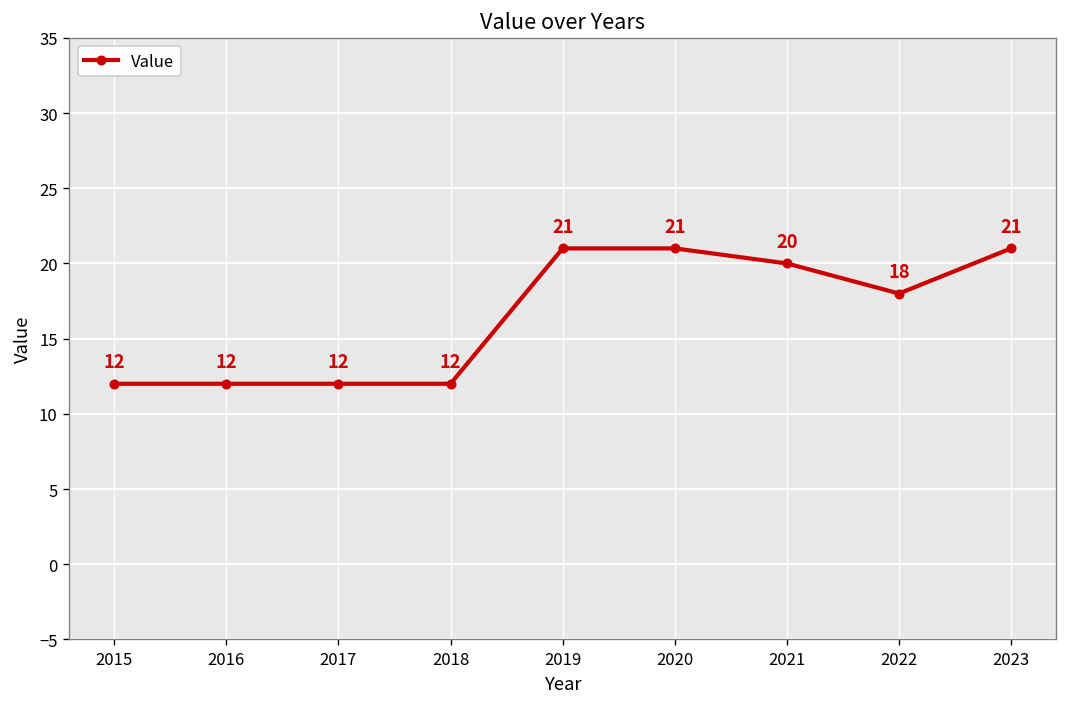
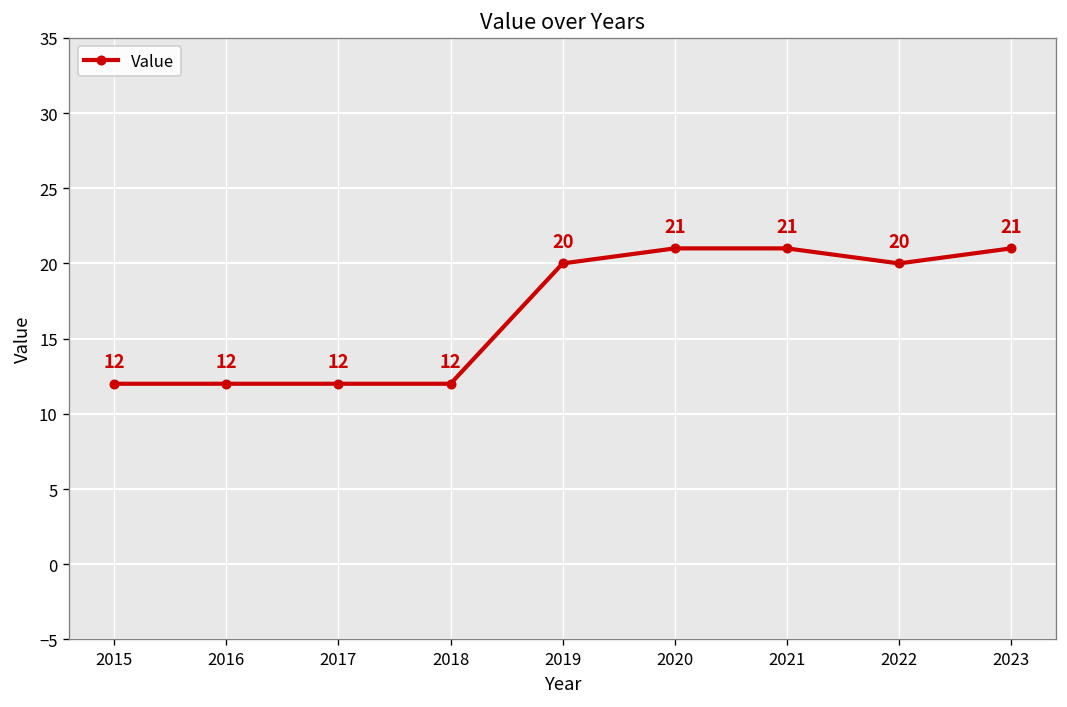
2019: 21 -> 20
2021: 20 -> 21
2022: 18 -> 20
